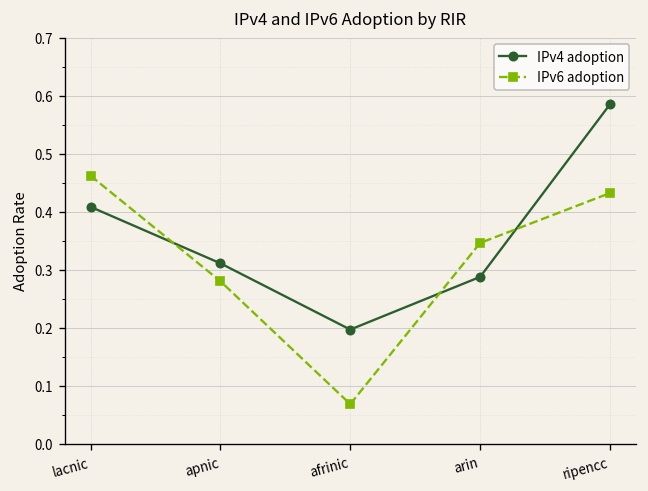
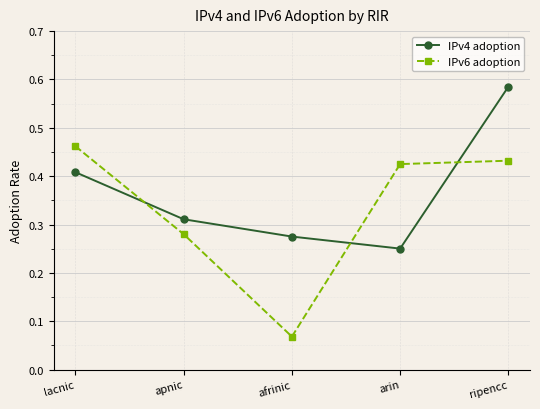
IPv4 adoption, afrinic: 0.20 -> 0.28
IPv4 adoption, arin: 0.29 -> 0.25
IPv6 adoption, arin: 0.35 -> 0.43
